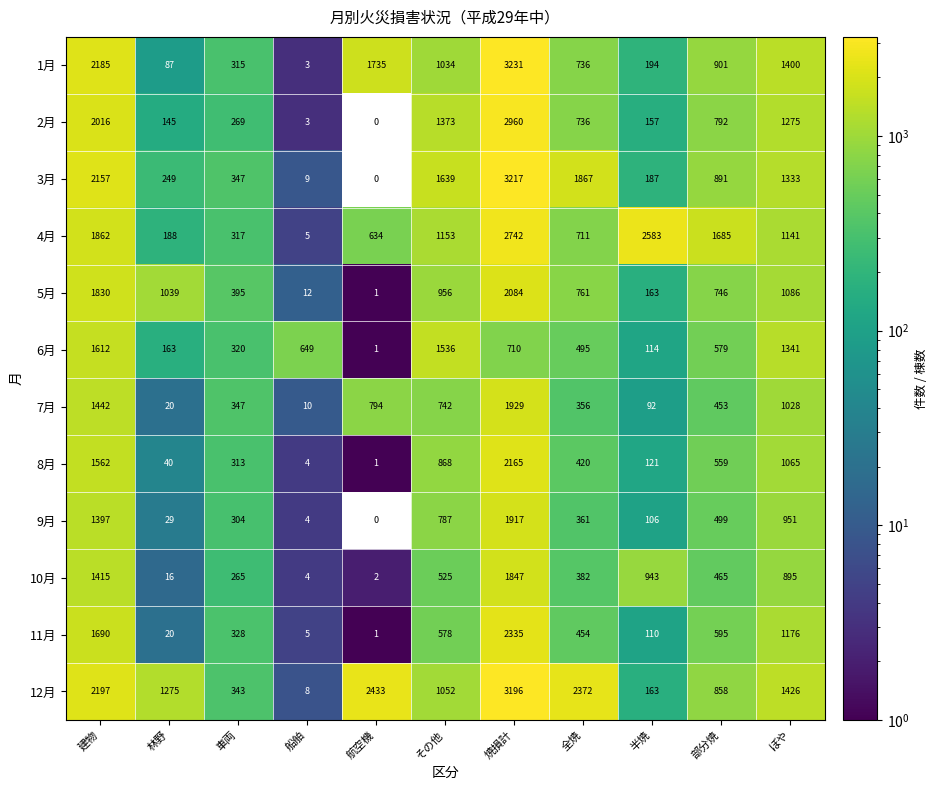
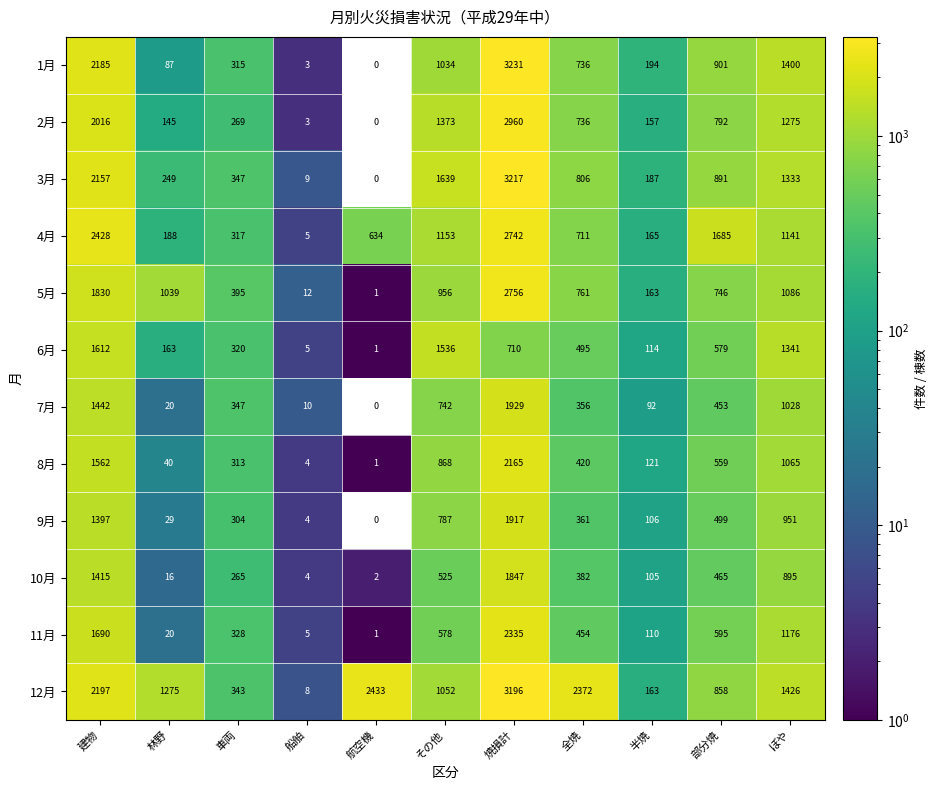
1月, 航空機: 1735 -> 0
3月, 全焼: 1867 -> 806
4月, 建物: 1862 -> 2428
4月, 半焼: 2583 -> 165
5月, 焼損計: 2084 -> 2756
6月, 船舶: 649 -> 5
7月, 航空機: 794 -> 0
10月, 半焼: 943 -> 105
